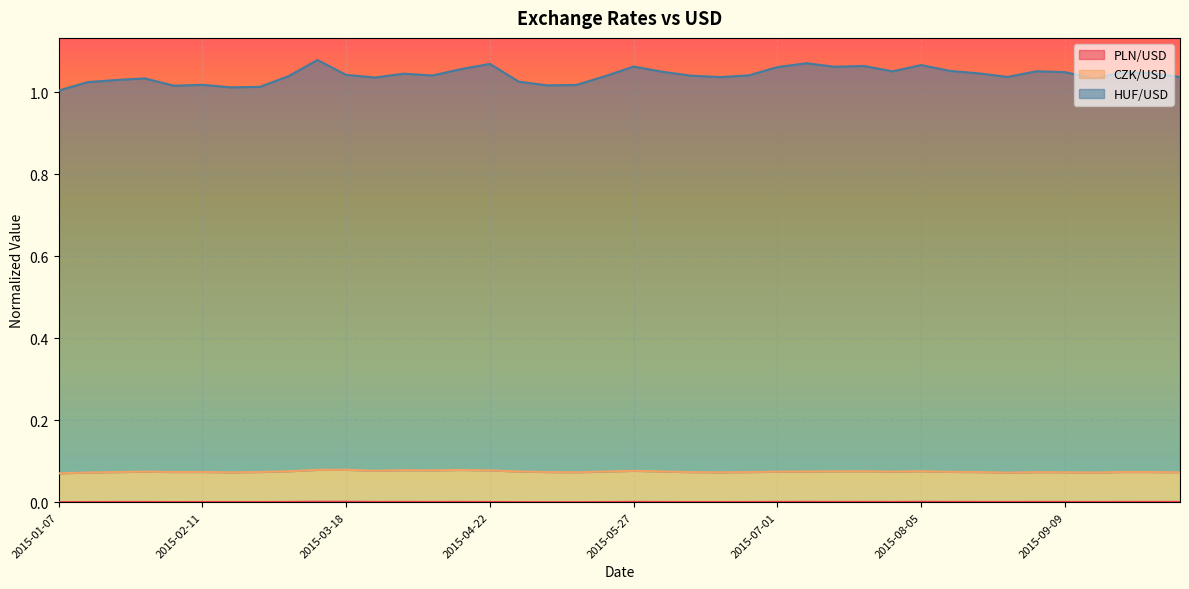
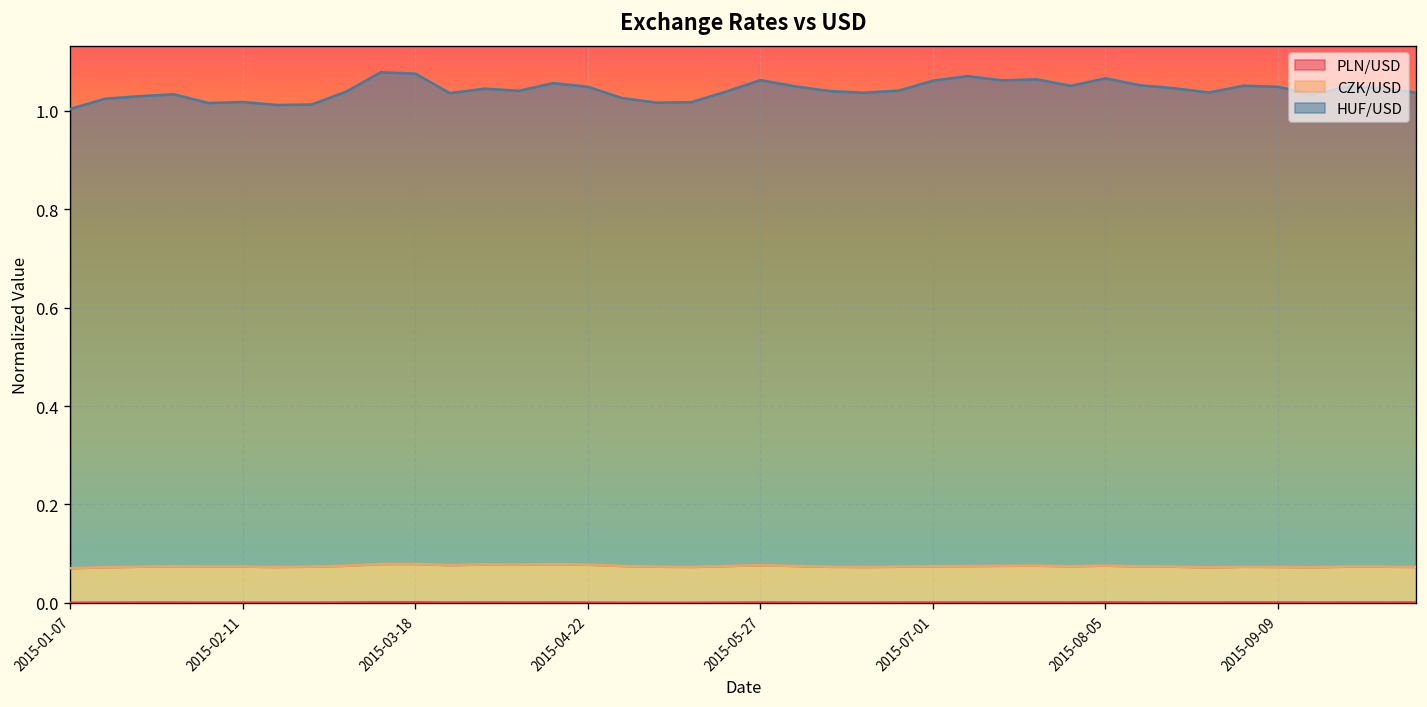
HUF/USD, 2015-03-18: 0.96 -> 1.00
HUF/USD, 2015-04-22: 0.99 -> 0.97
